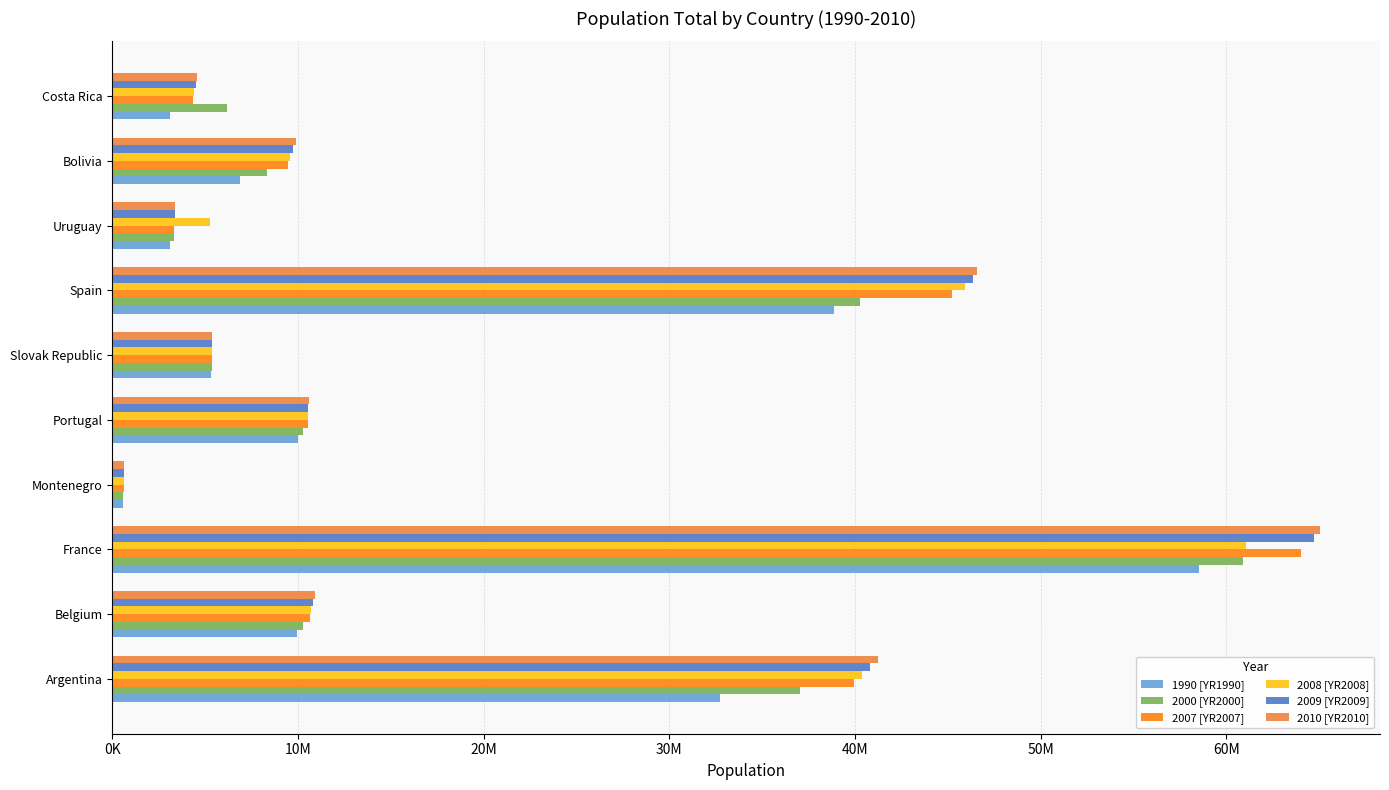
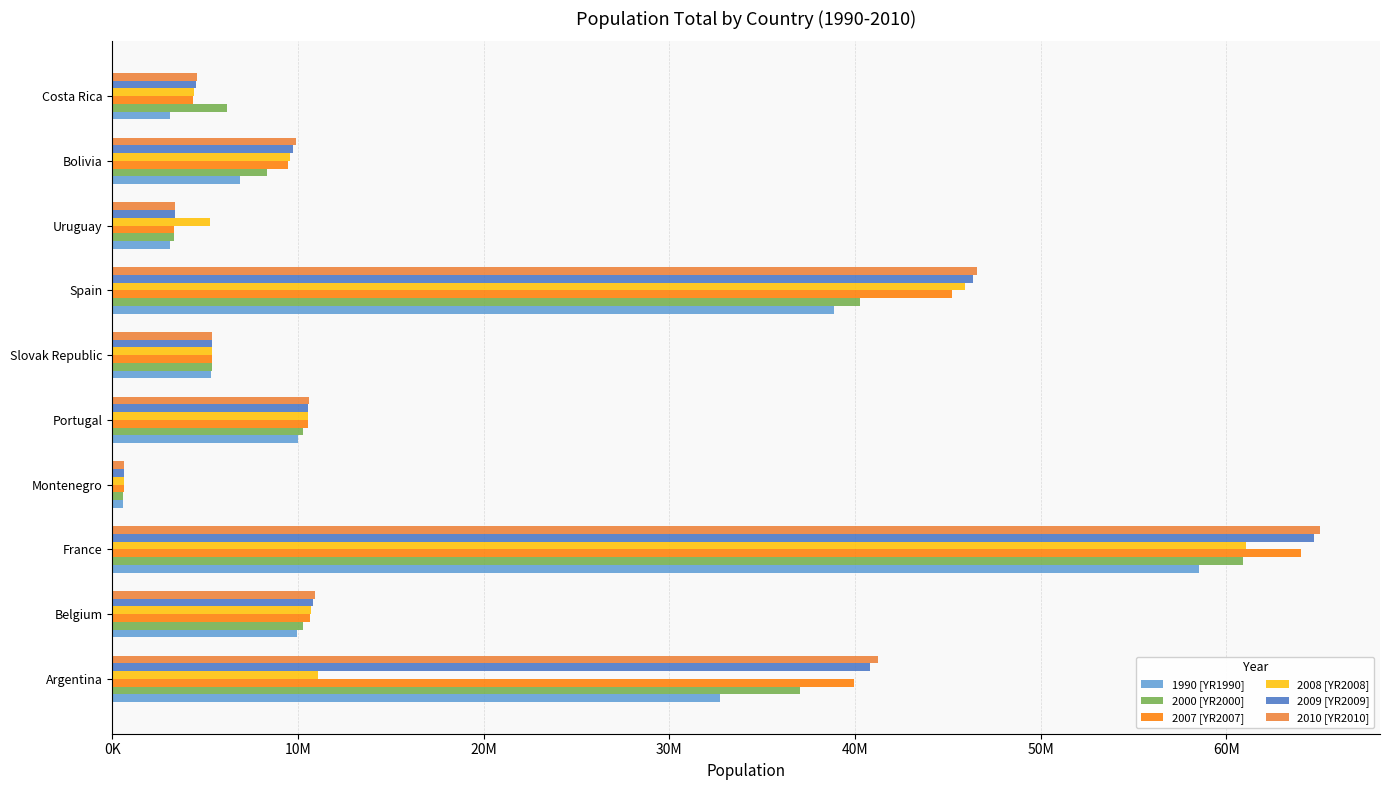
2008 [YR2008], Argentina: 40400000 -> 11100000
